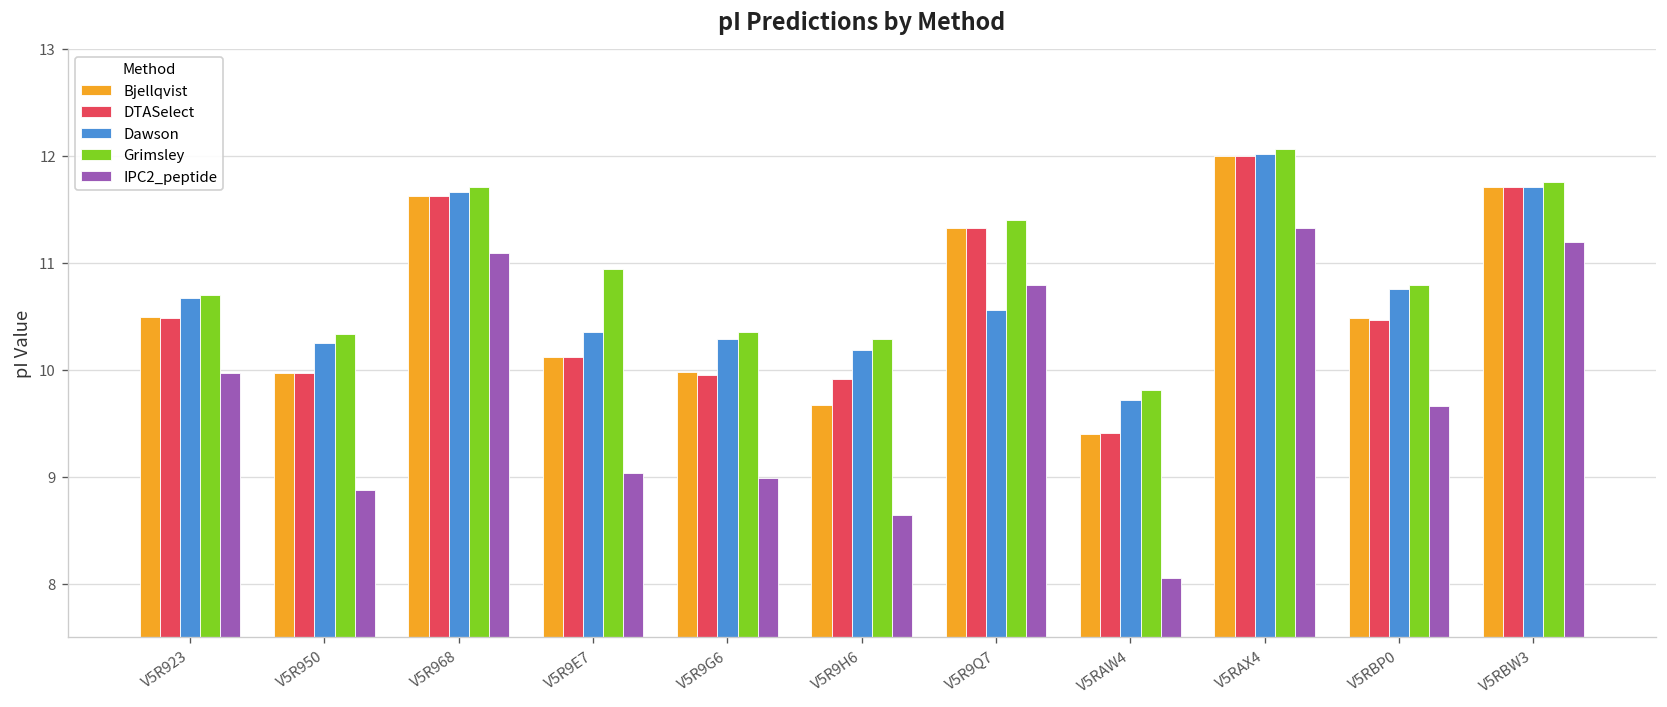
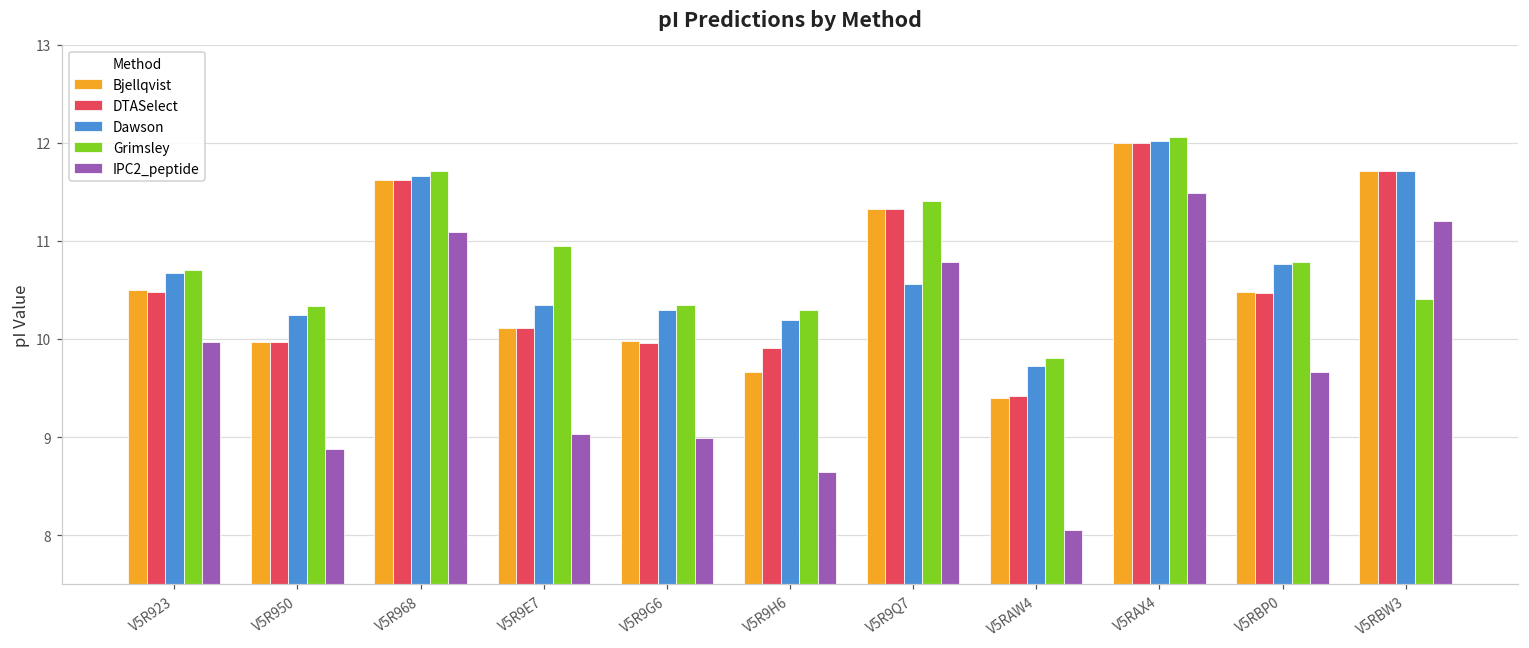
IPC2_peptide, V5RAX4: 11.3 -> 11.5
Grimsley, V5RBW3: 11.8 -> 10.4
